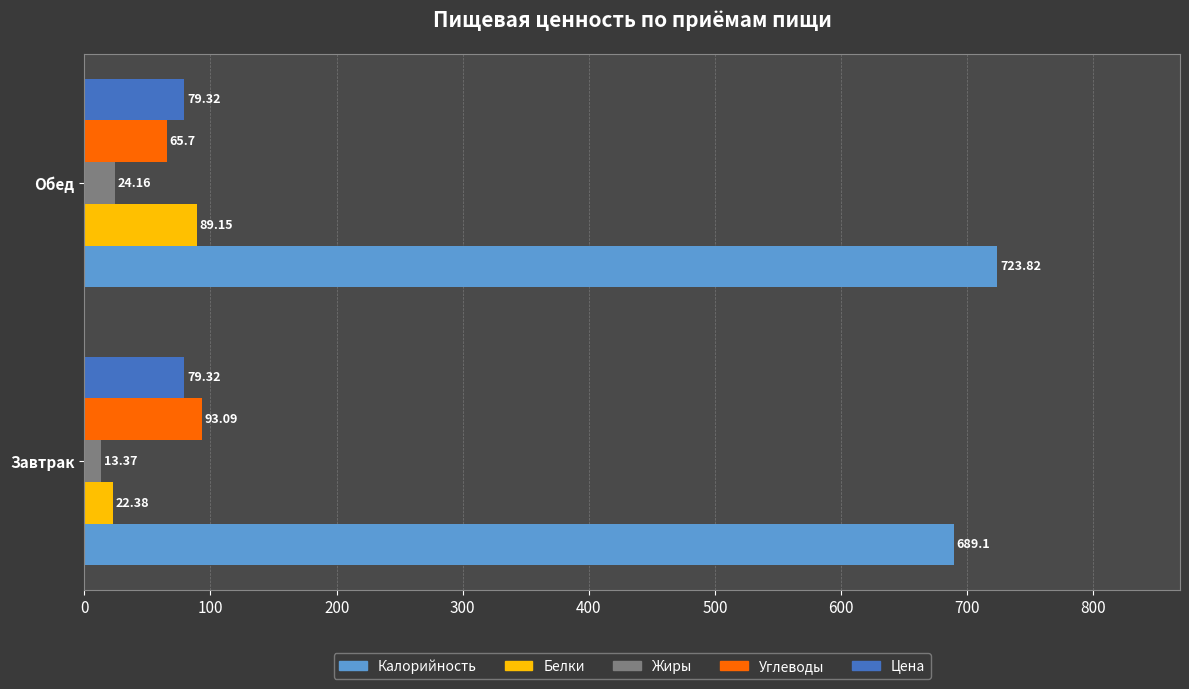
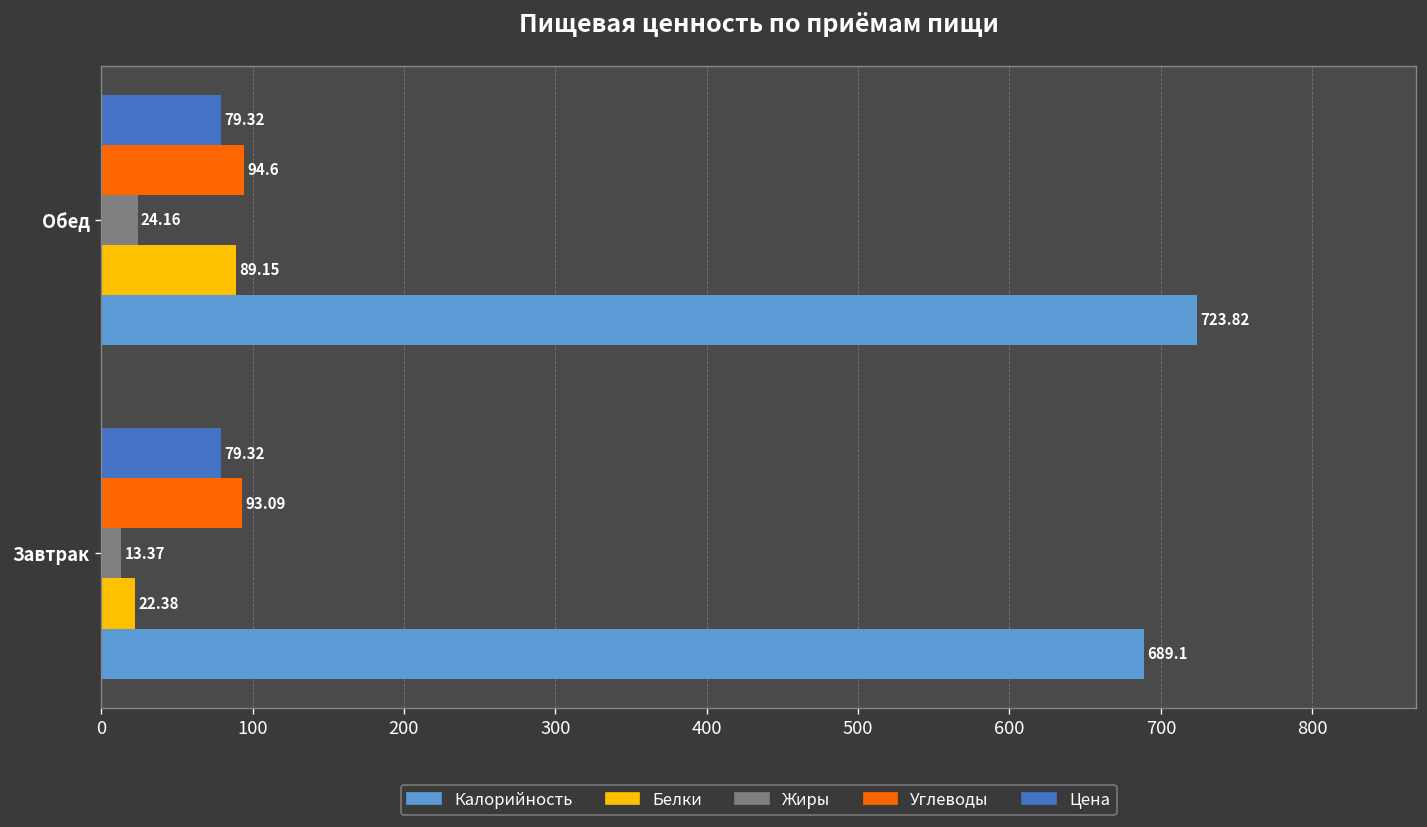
Углеводы, Обед: 65.7 -> 94.6
